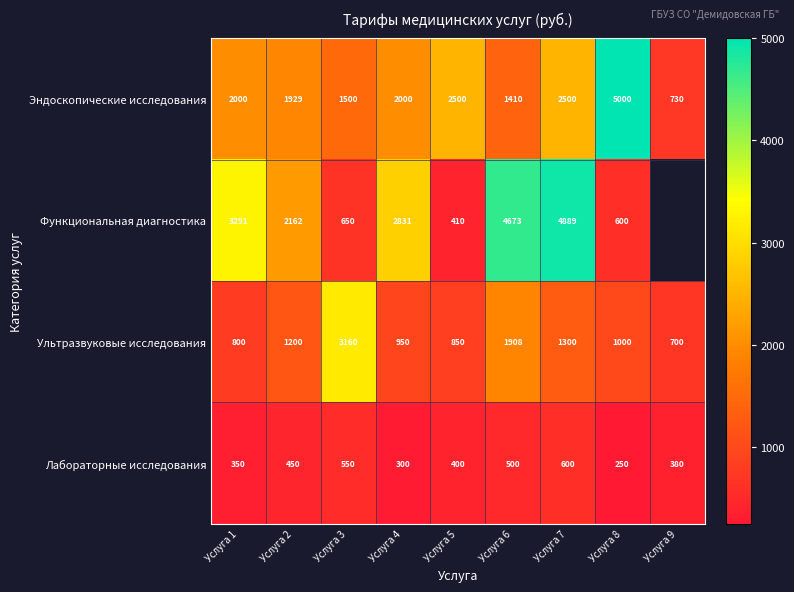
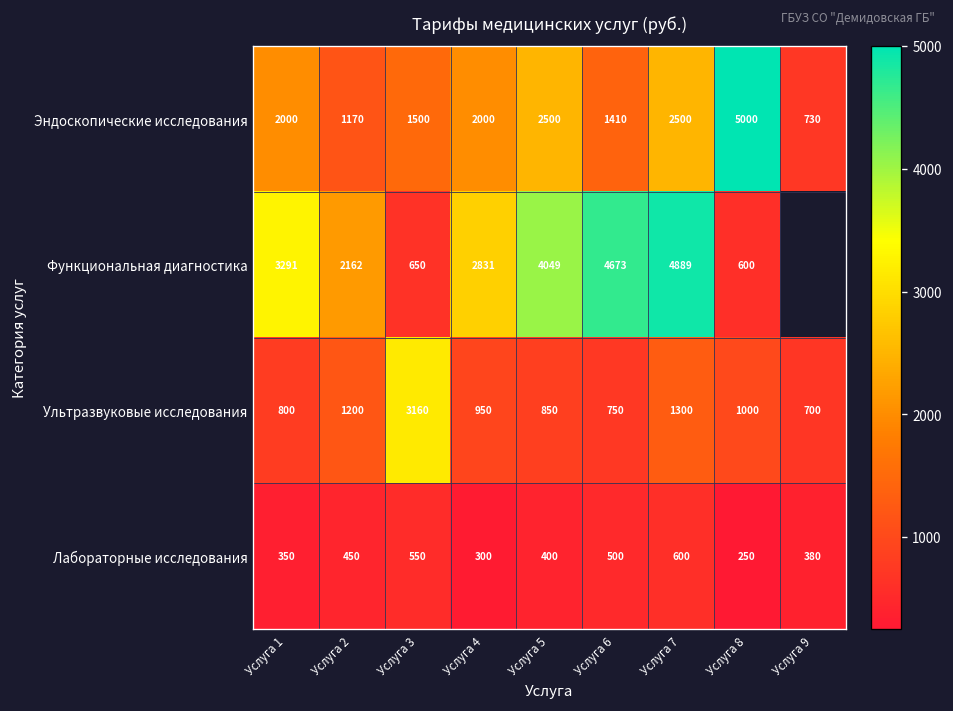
Эндоскопические исследования, Услуга 2: 1929 -> 1170
Функциональная диагностика, Услуга 5: 410 -> 4049
Ультразвуковые исследования, Услуга 6: 1908 -> 750
